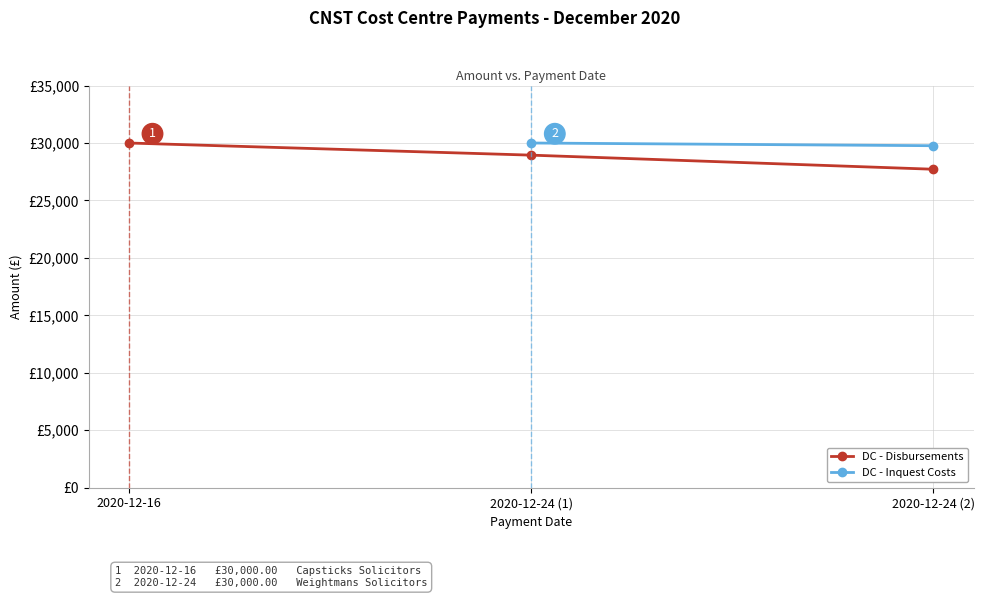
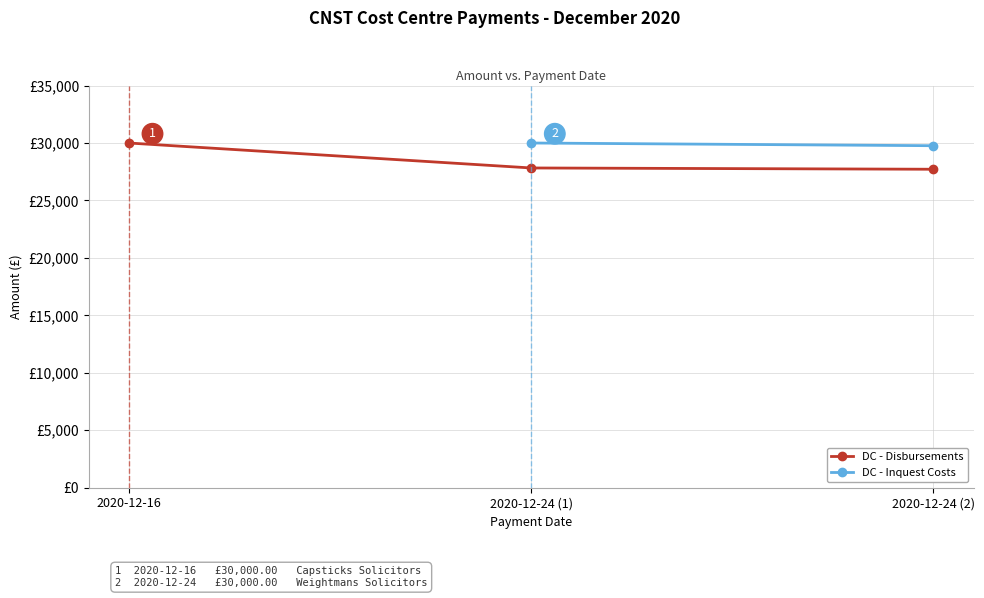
DC - Disbursements, 2020-12-24 (1): £28,900 -> £27,800
